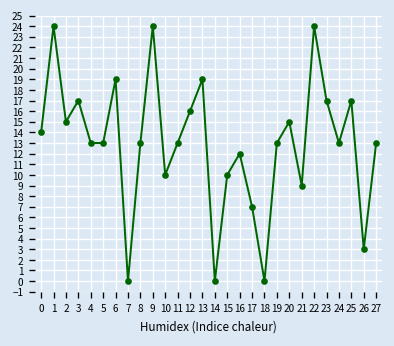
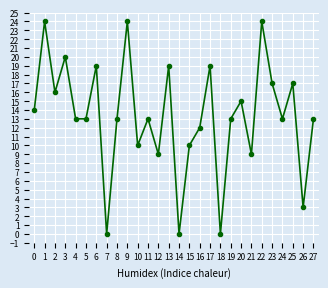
2: 15 -> 16
3: 17 -> 20
12: 16 -> 9
17: 7 -> 19
